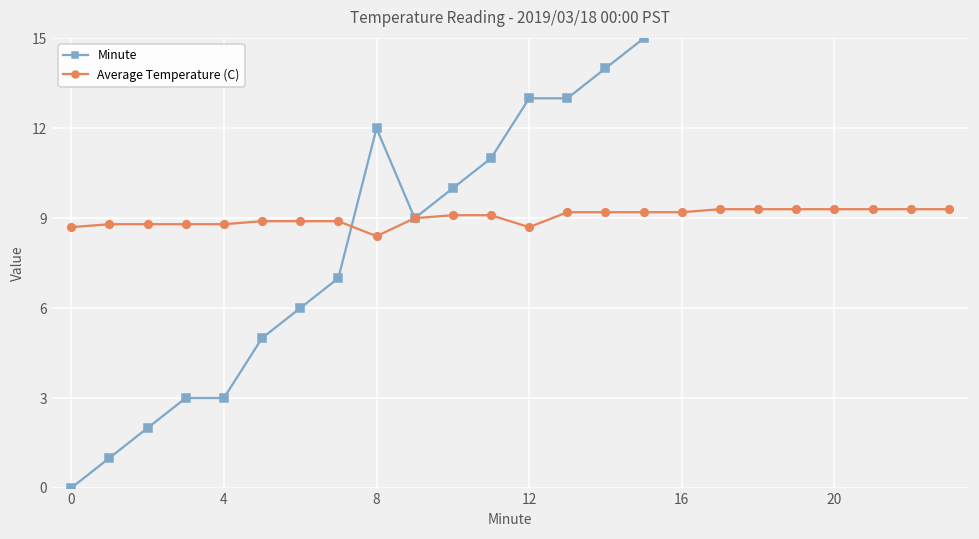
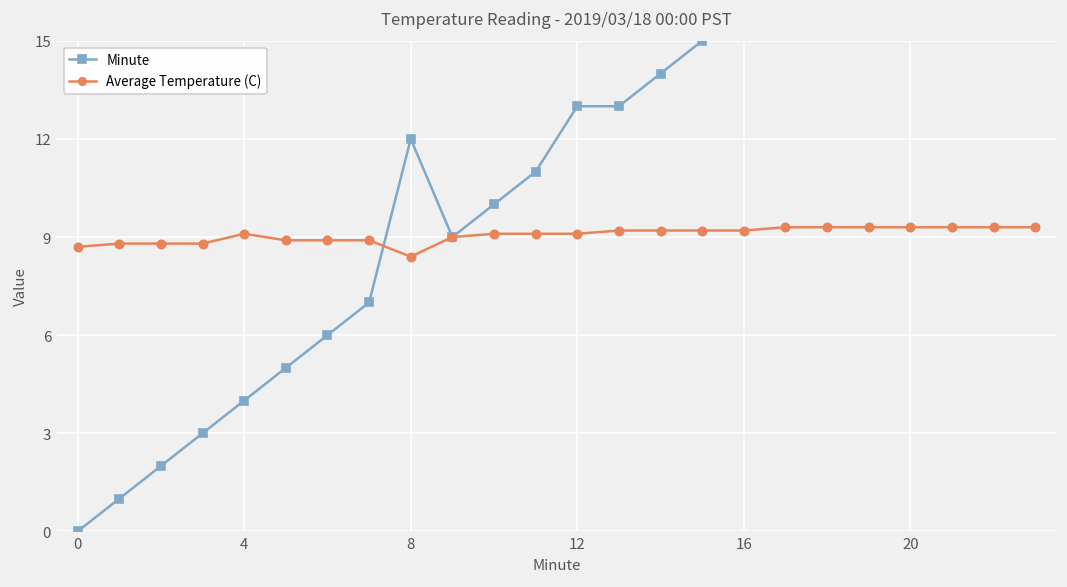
Minute, 4: 3 -> 4
Average Temperature (C), 4: 8.8 -> 9.1
Average Temperature (C), 12: 8.7 -> 9.1
